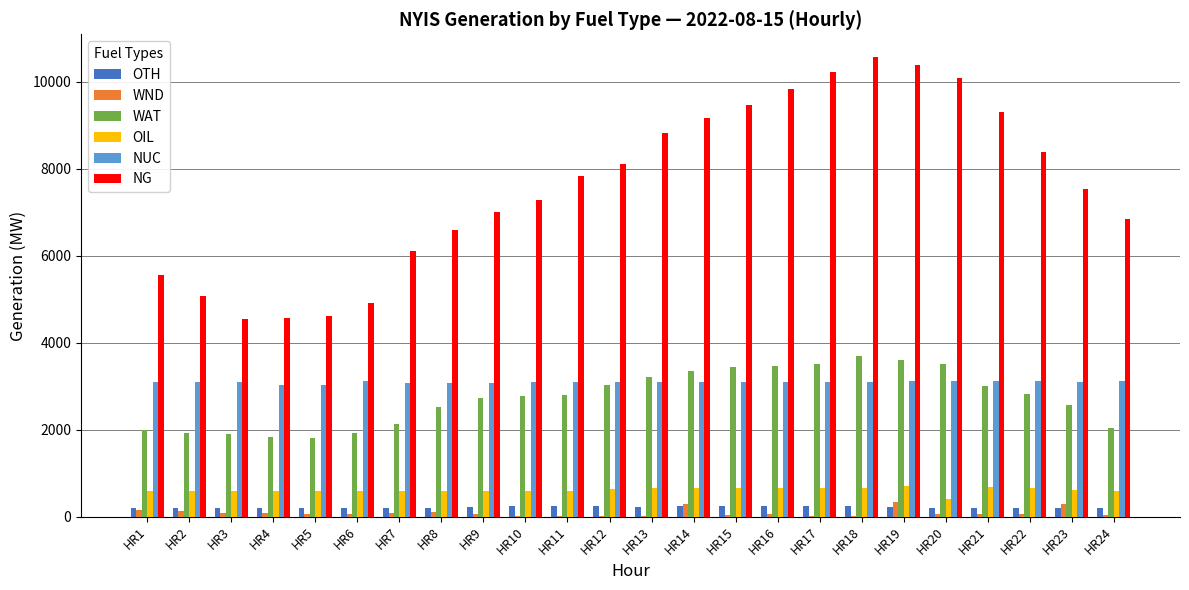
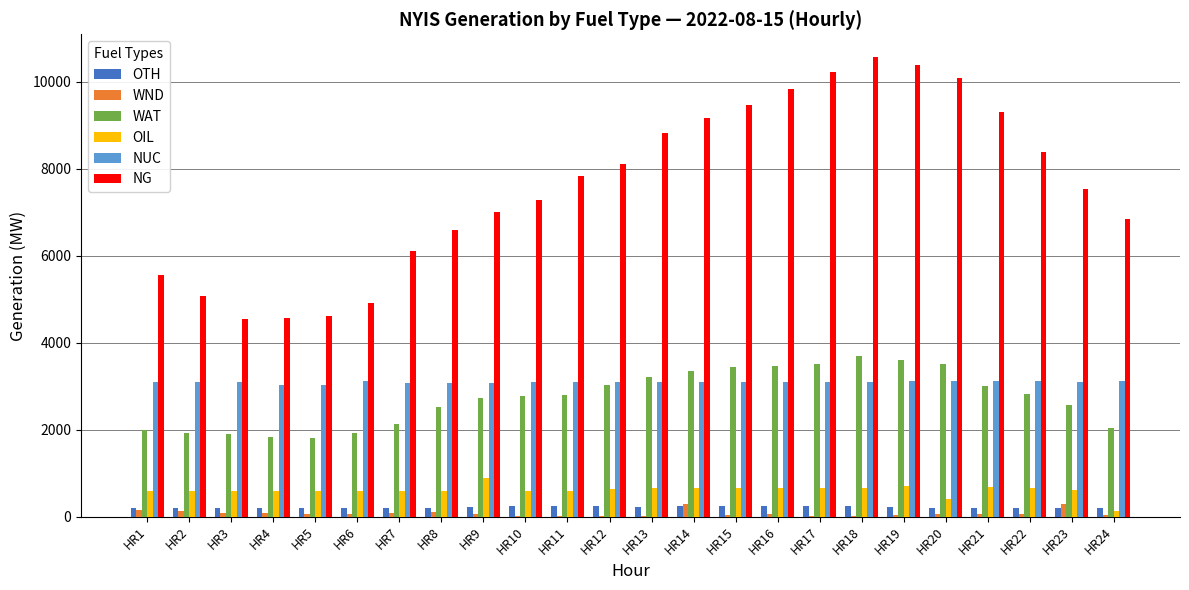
OIL, HR9: 600 -> 900
WND, HR19: 300 -> 0
OIL, HR24: 600 -> 100
